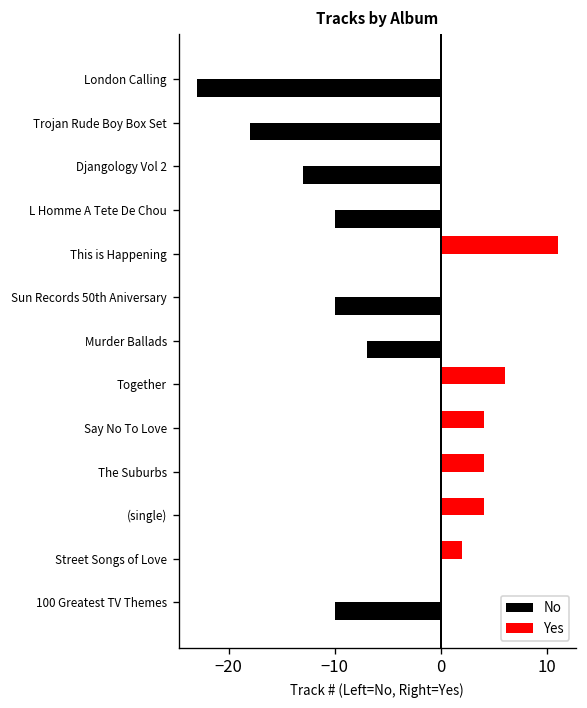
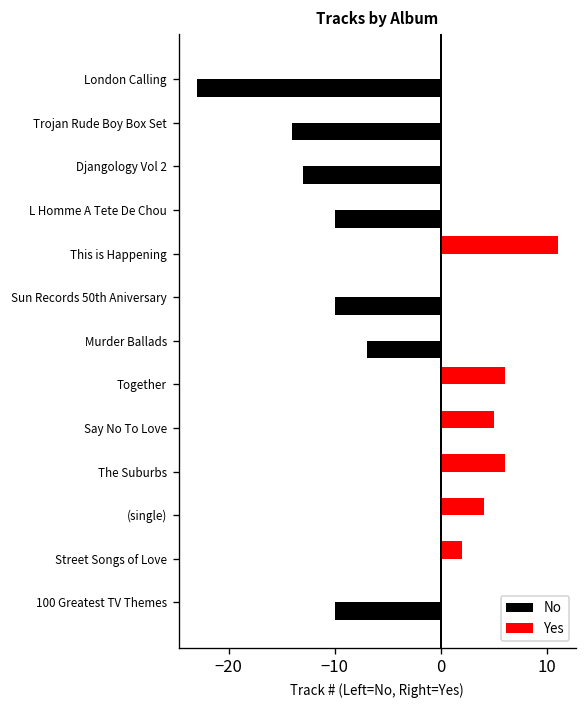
No, Trojan Rude Boy Box Set: -18 -> -14
Yes, Say No To Love: 4 -> 5
Yes, The Suburbs: 4 -> 6
